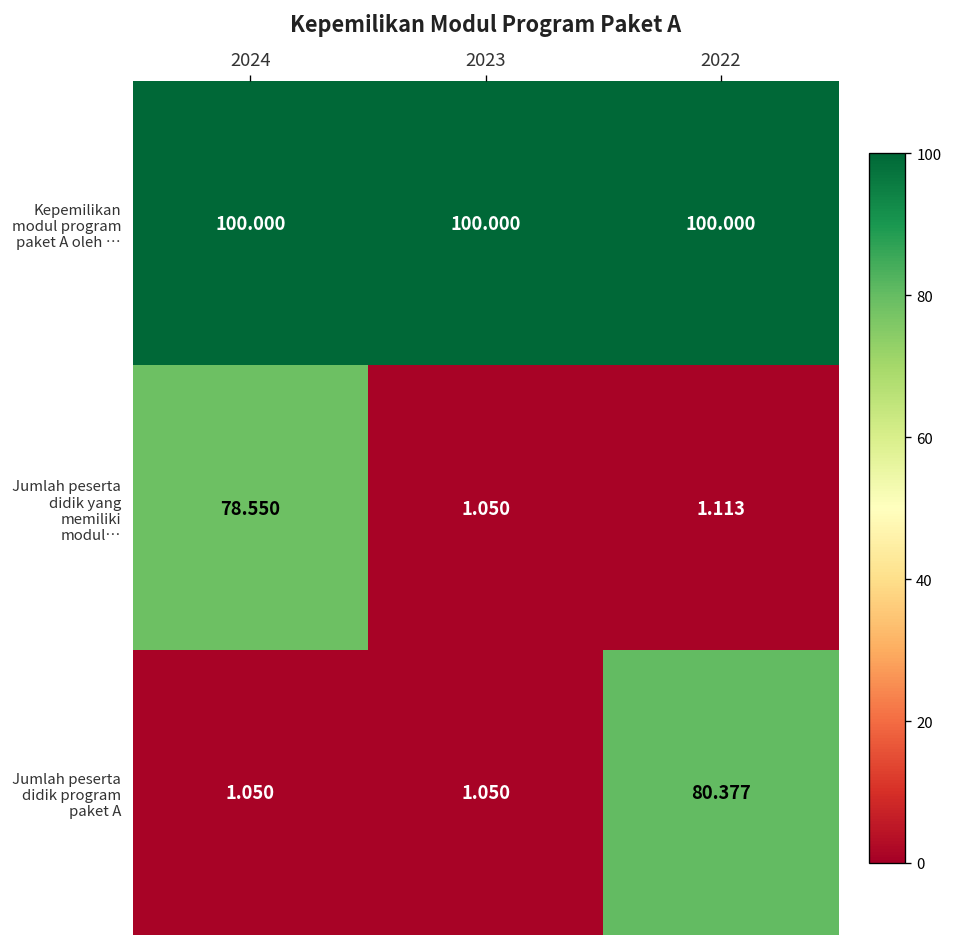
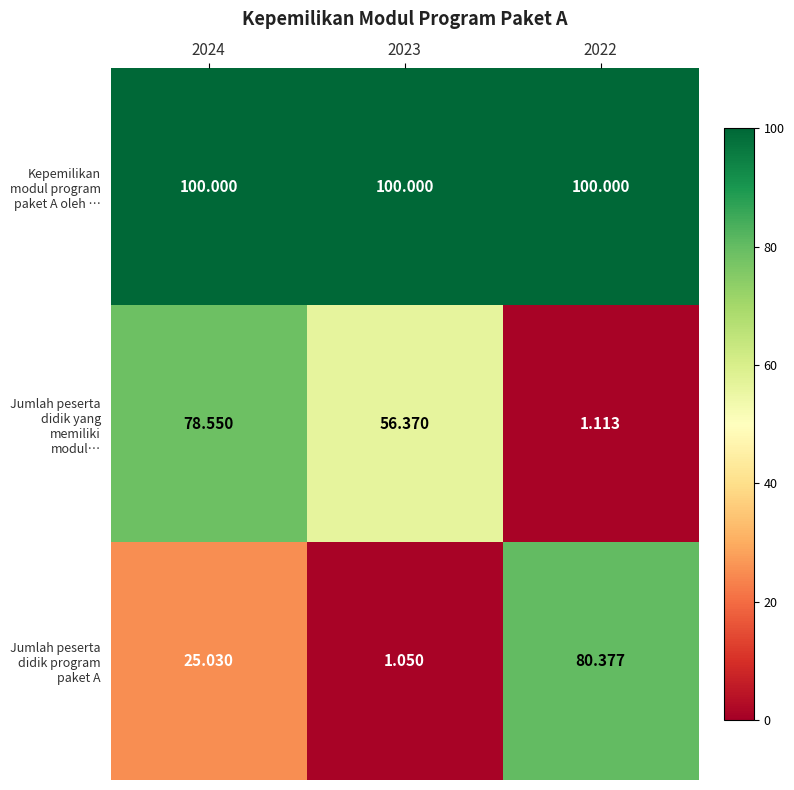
Jumlah peserta didik yang memiliki modul…, 2023: 1.050 -> 56.370
Jumlah peserta didik program paket A, 2024: 1.050 -> 25.030
